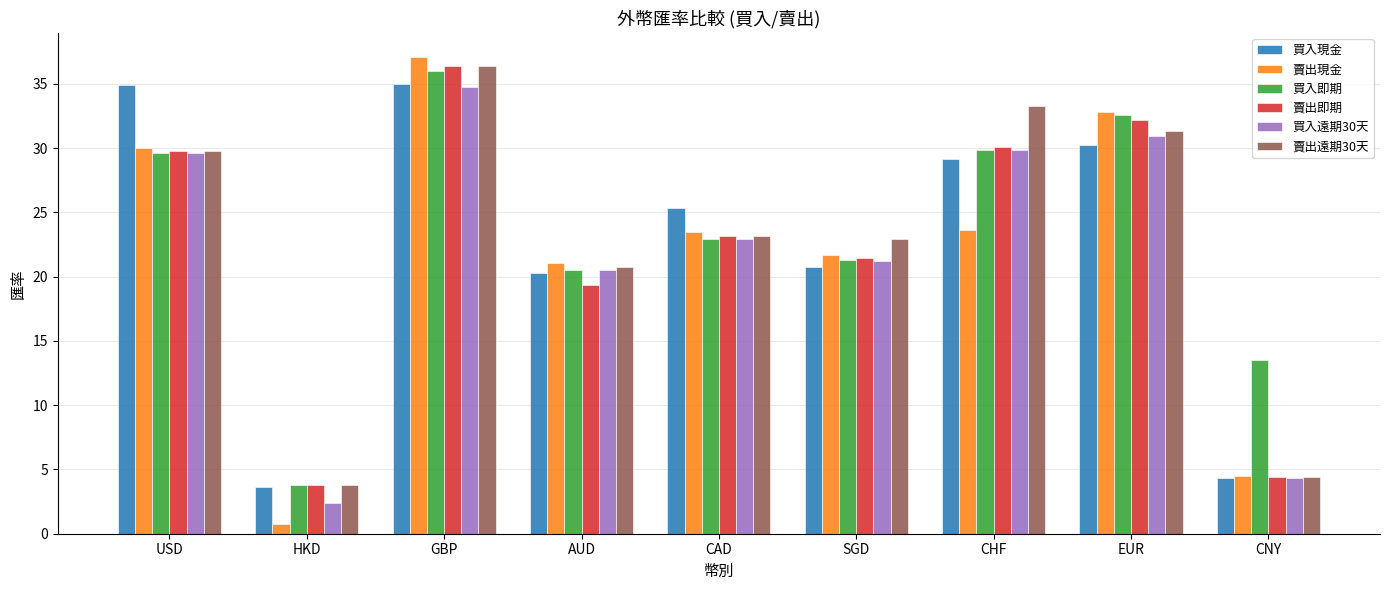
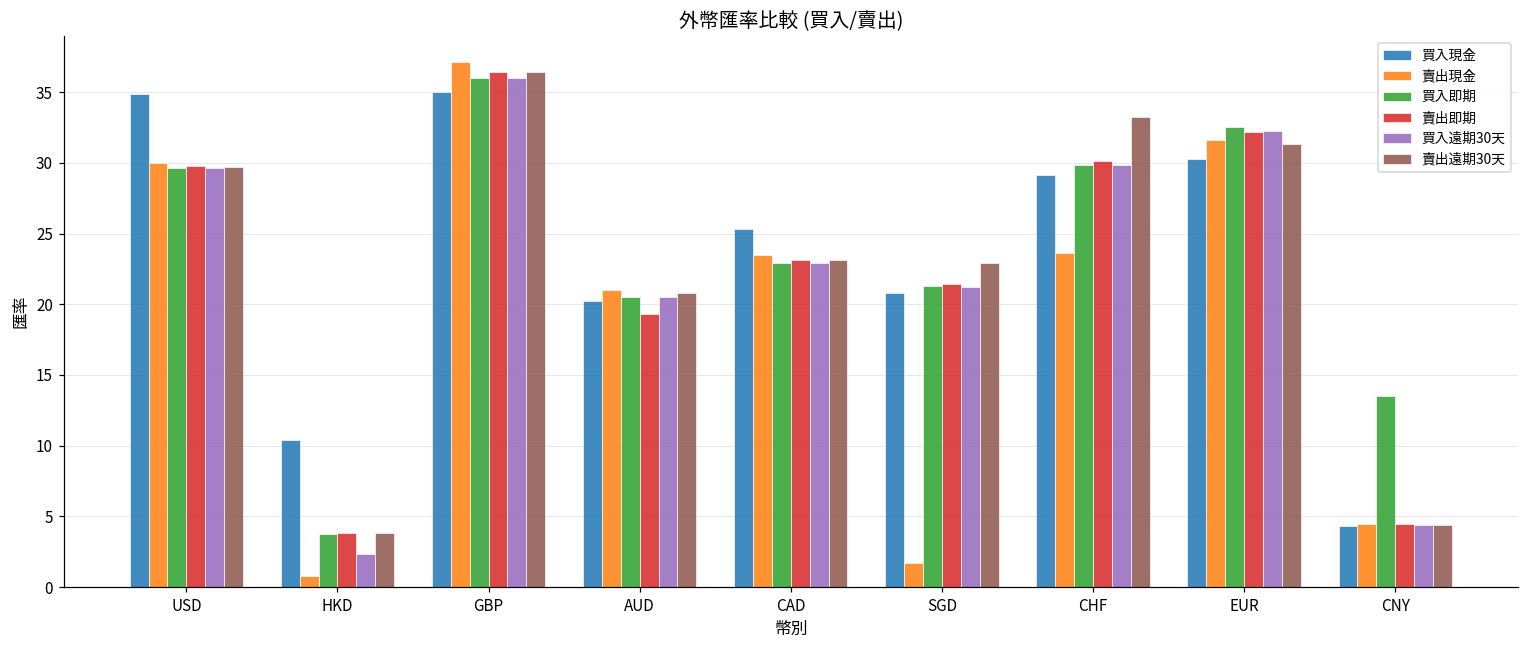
買入現金, HKD: 3.6 -> 10.4
買入遠期30天, GBP: 34.8 -> 36.0
賣出現金, SGD: 21.7 -> 1.7
賣出現金, EUR: 32.8 -> 31.6
買入遠期30天, EUR: 30.9 -> 32.3
